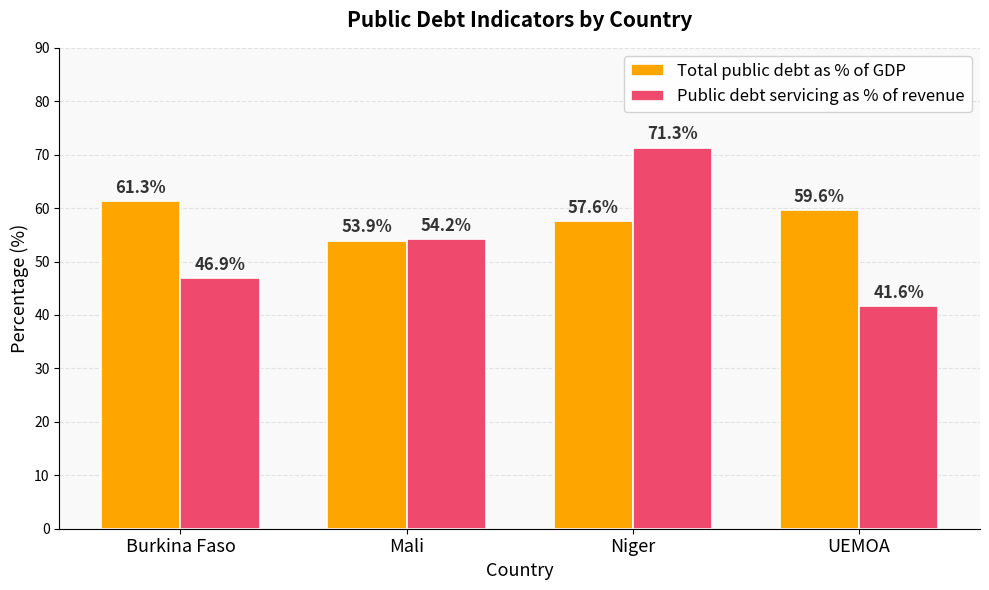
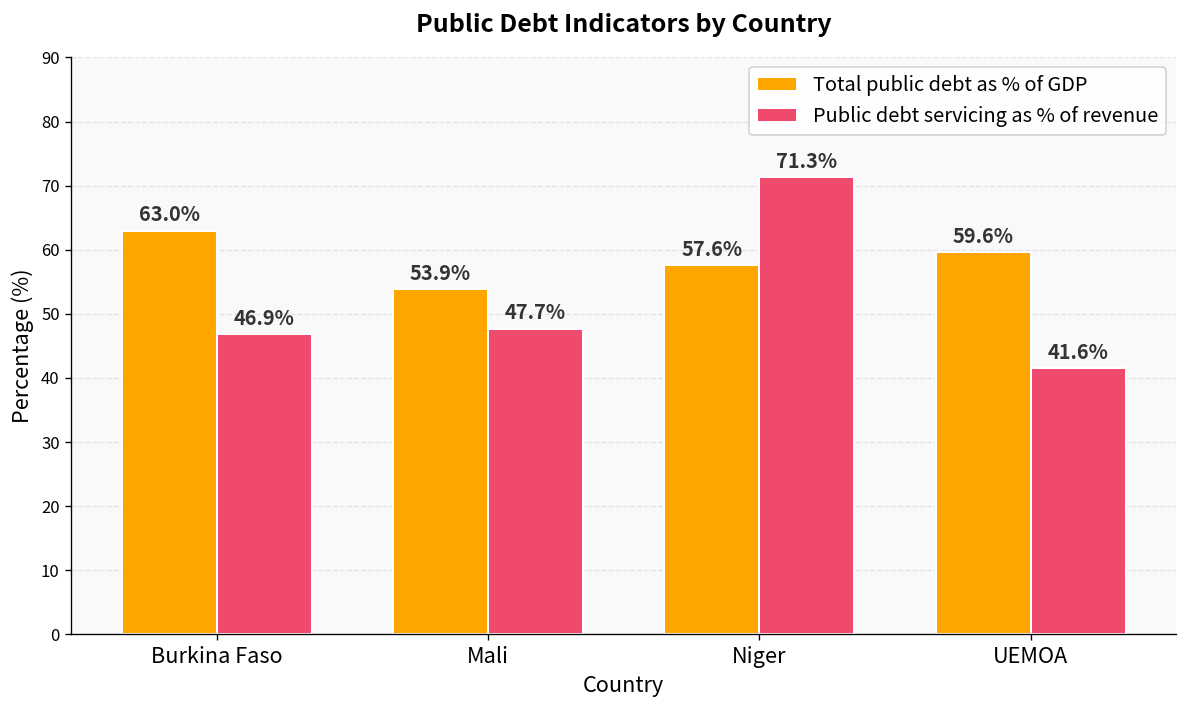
Total public debt as % of GDP, Burkina Faso: 61.3% -> 63.0%
Public debt servicing as % of revenue, Mali: 54.2% -> 47.7%
